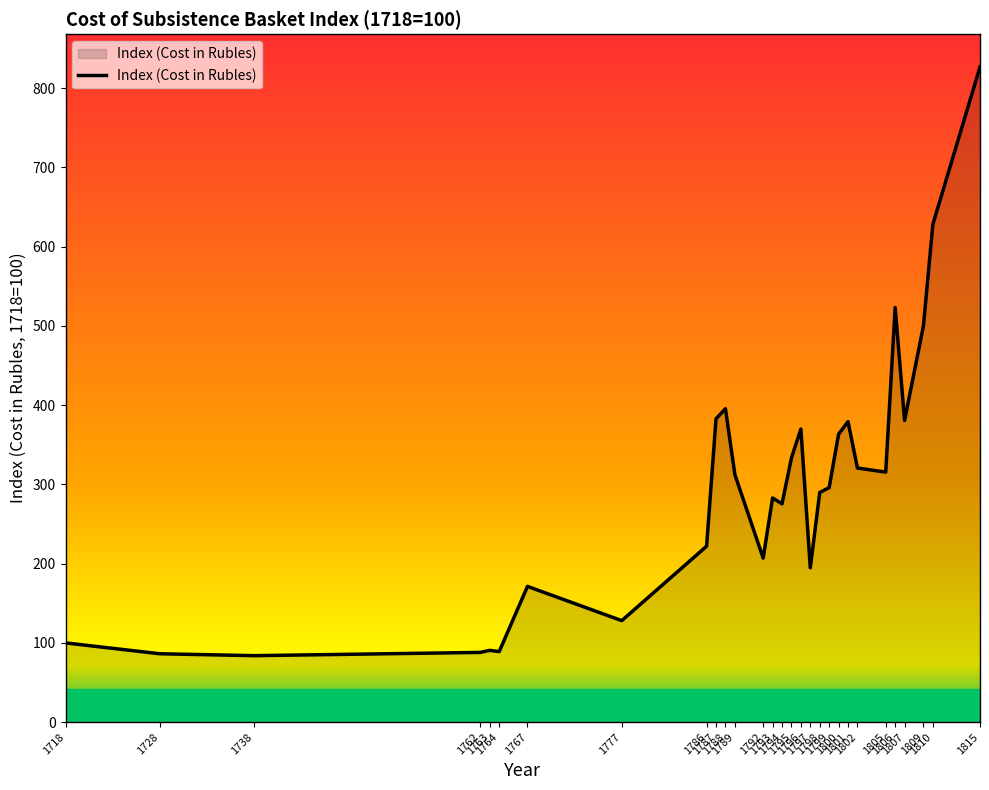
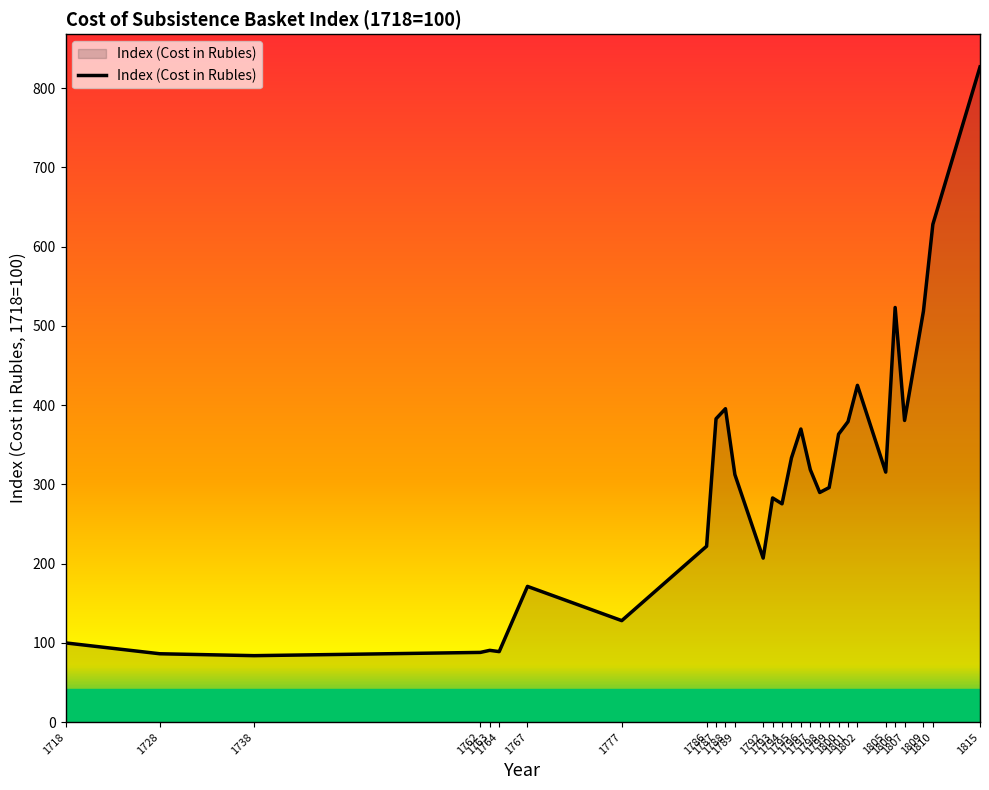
1797: 190 -> 320
1802: 320 -> 430
1809: 500 -> 520
